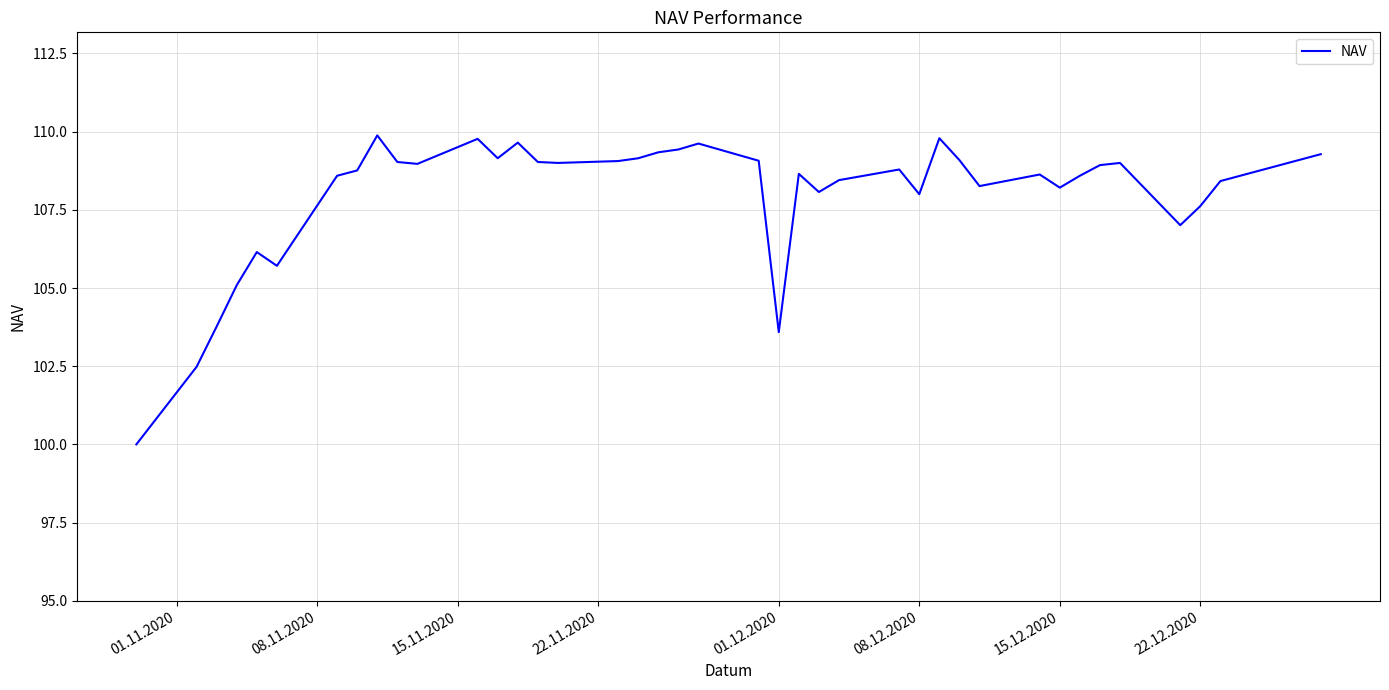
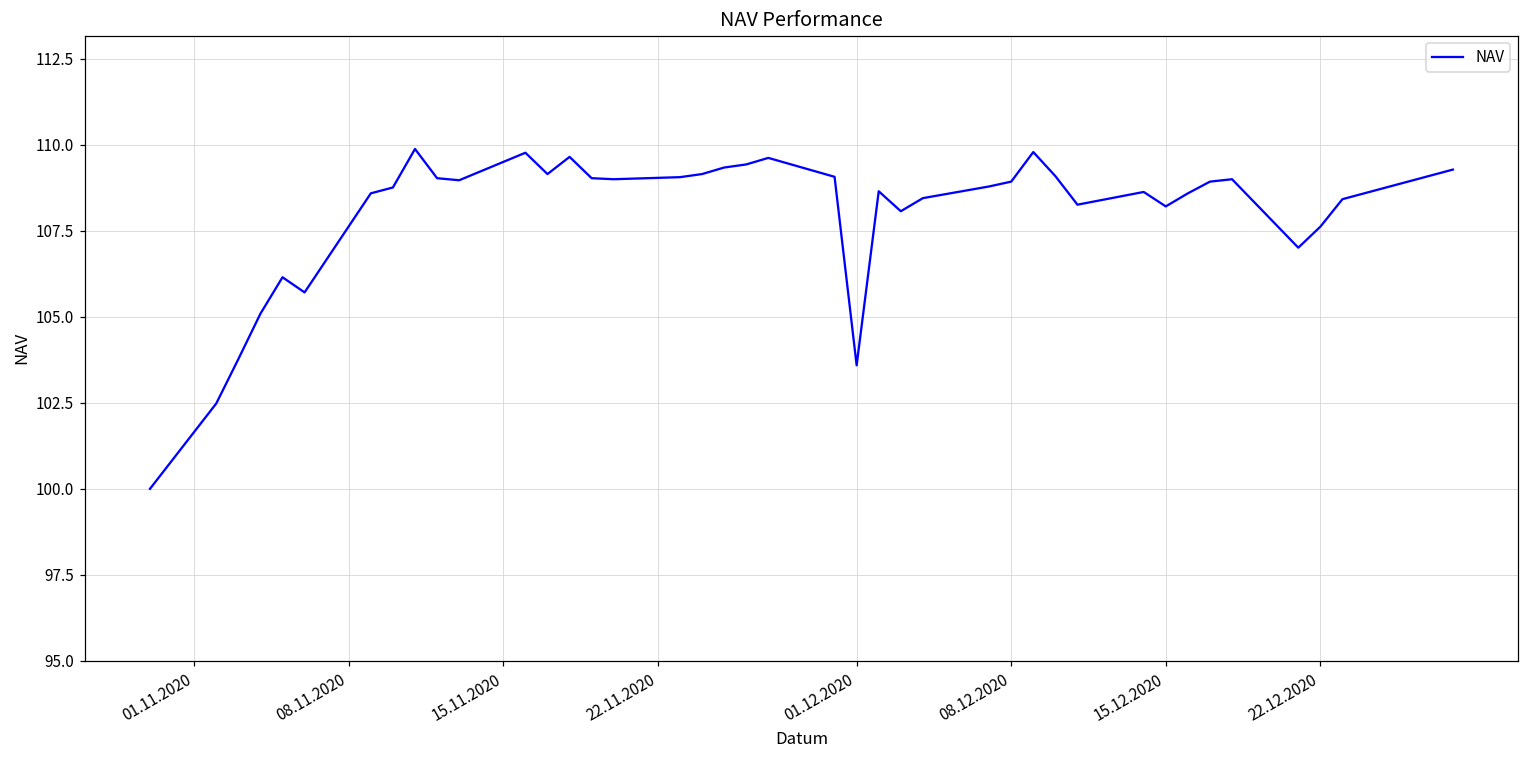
08.12.2020: 108.0 -> 108.9
